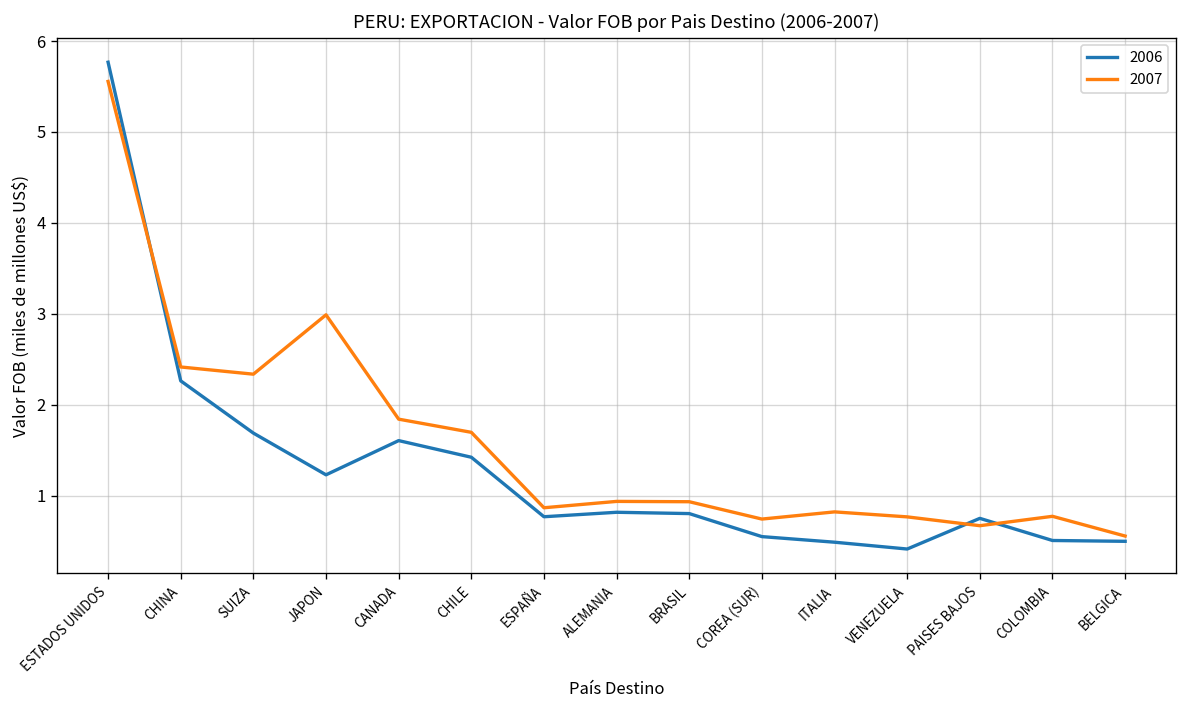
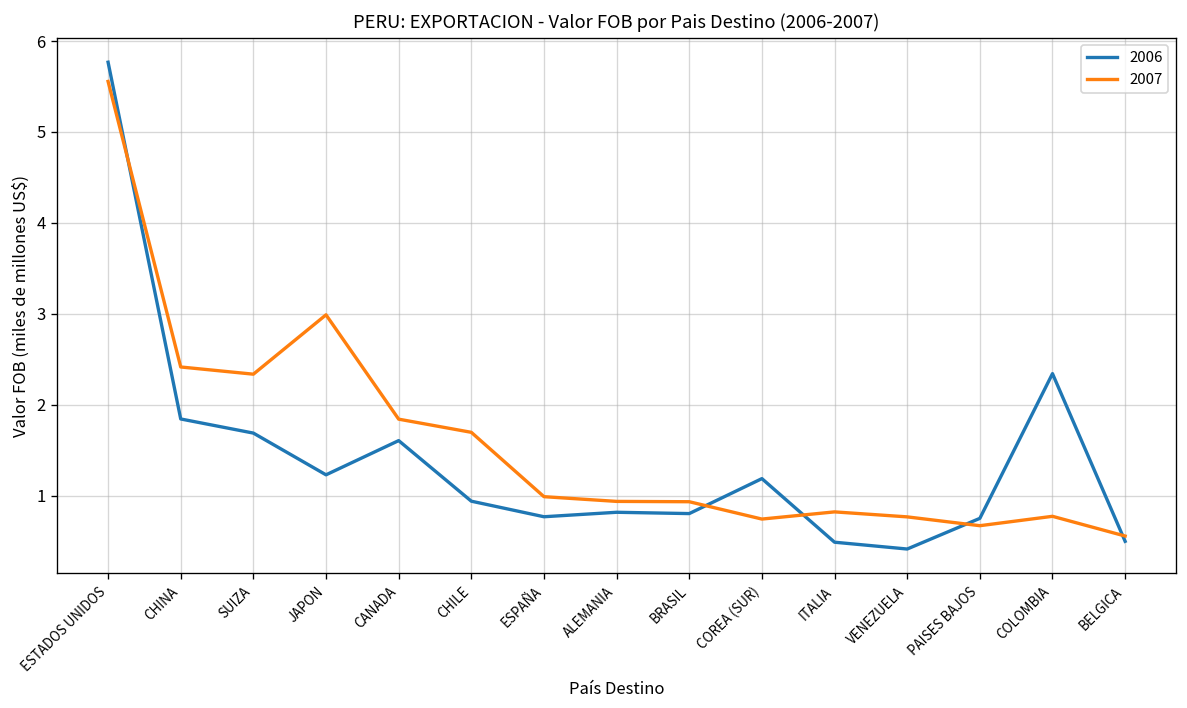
2006, CHINA: 2.3 -> 1.8
2006, CHILE: 1.4 -> 0.9
2007, ESPAÑA: 0.9 -> 1.0
2006, COREA (SUR): 0.5 -> 1.2
2006, COLOMBIA: 0.5 -> 2.3
